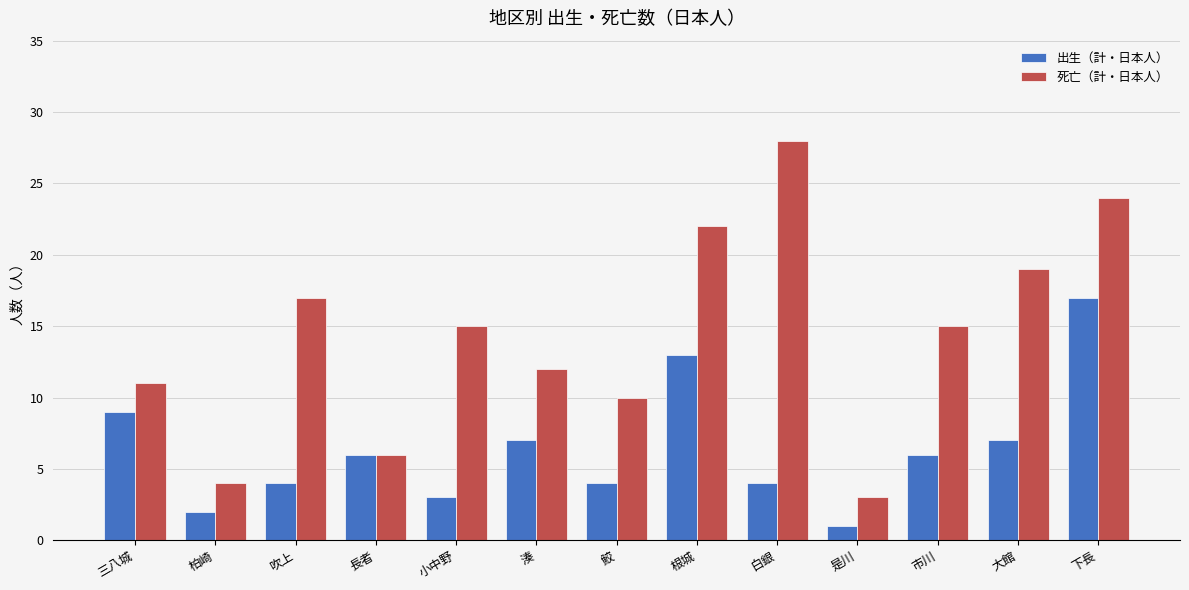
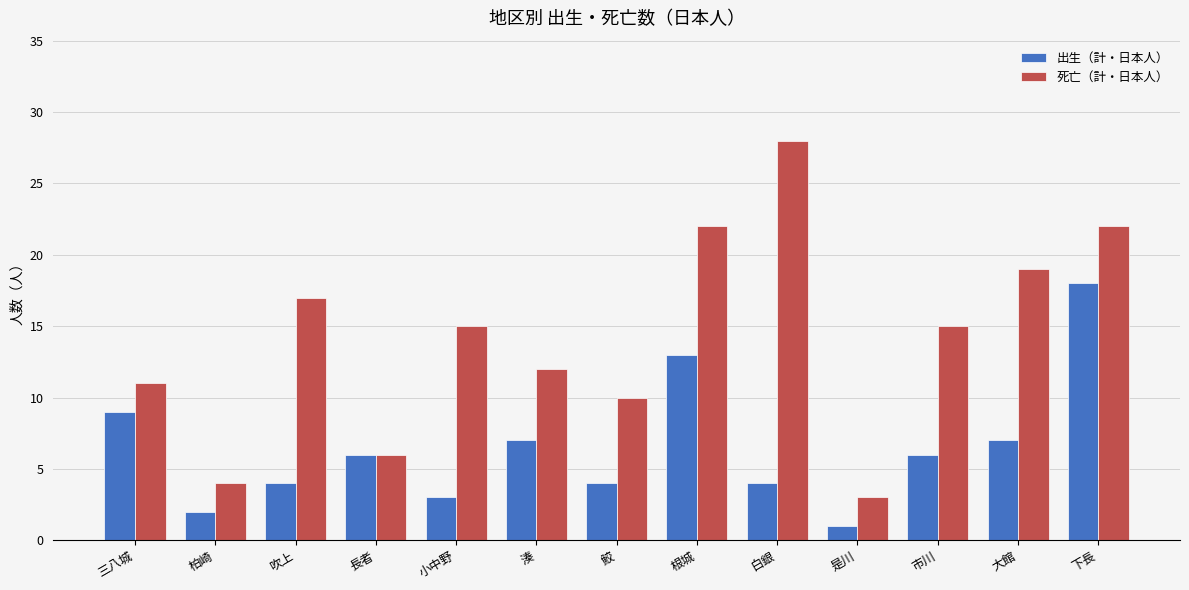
出生（計・日本人）, 下長: 17 -> 18
死亡（計・日本人）, 下長: 24 -> 22
